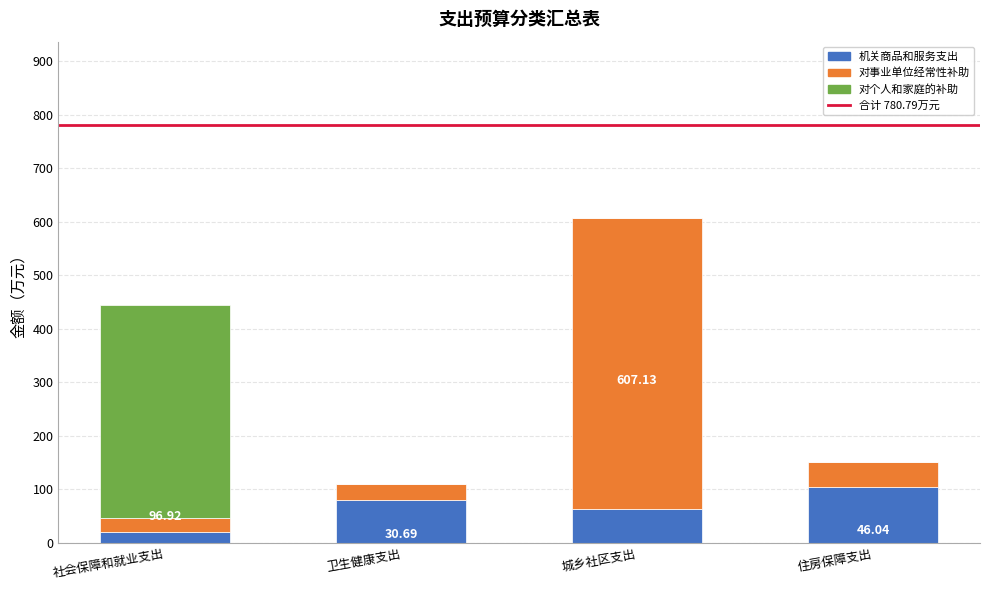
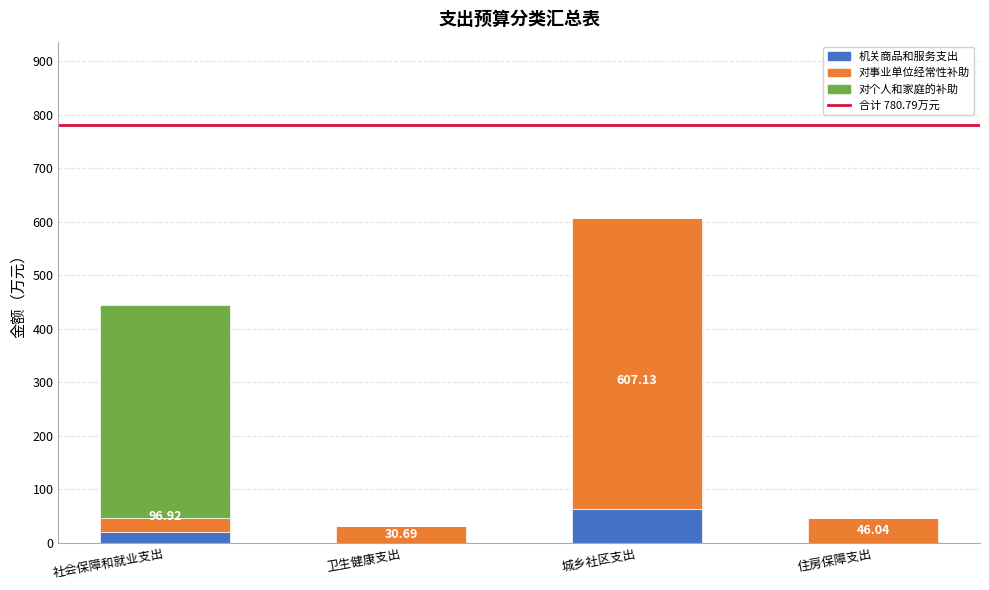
机关商品和服务支出, 卫生健康支出: 80 -> 0
机关商品和服务支出, 住房保障支出: 110 -> 0
